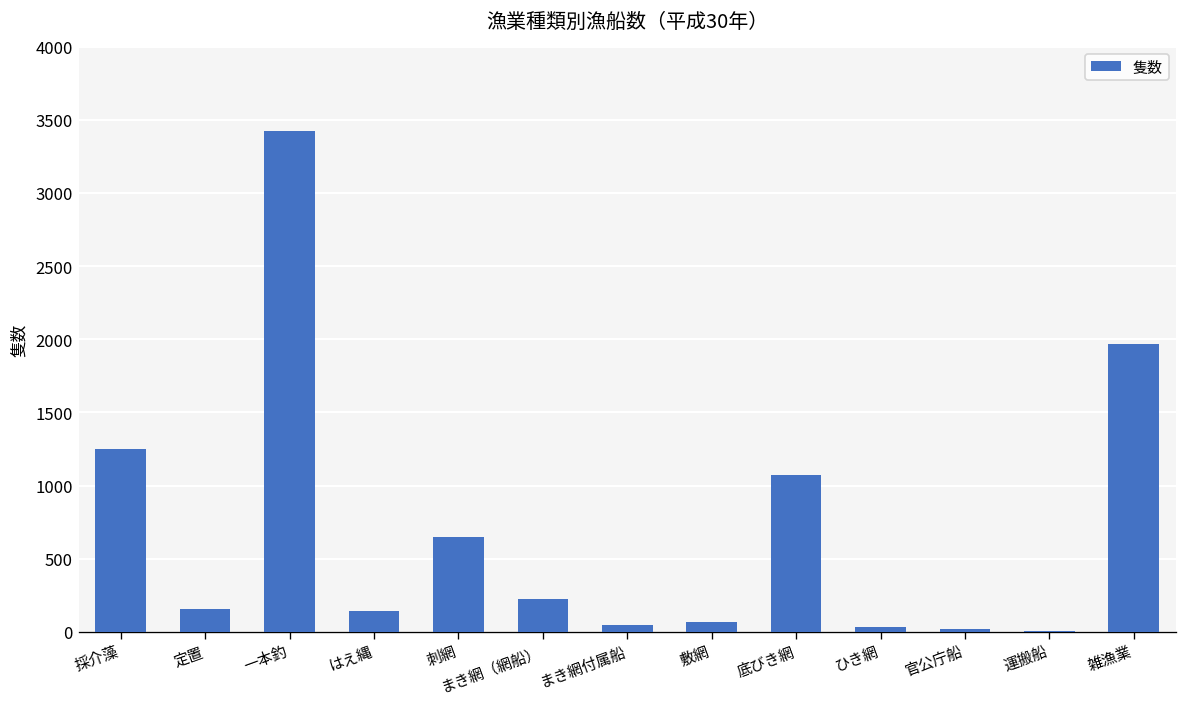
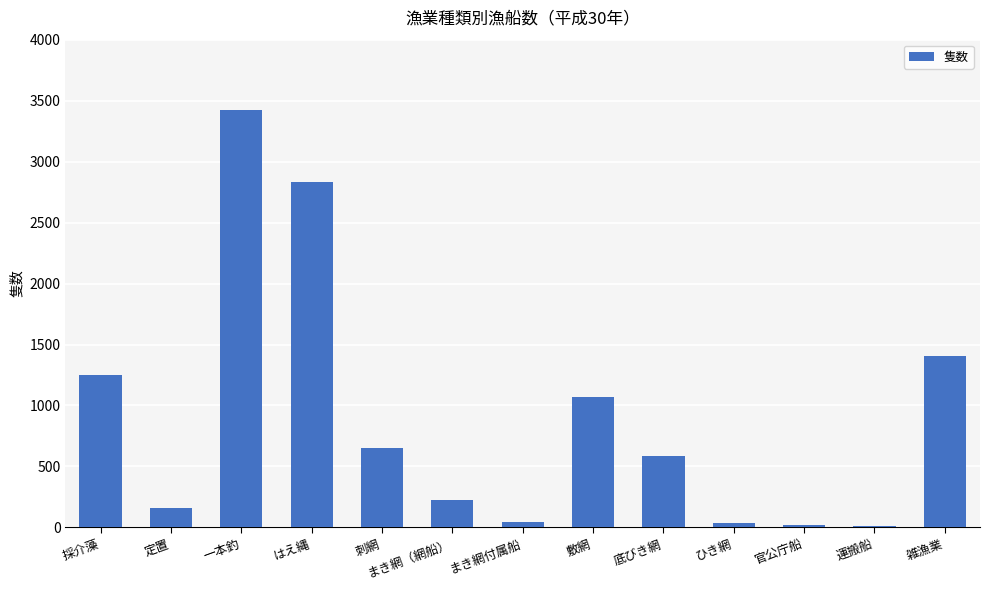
はえ縄: 140 -> 2840
敷網: 70 -> 1070
底びき網: 1070 -> 590
雑漁業: 1970 -> 1410
